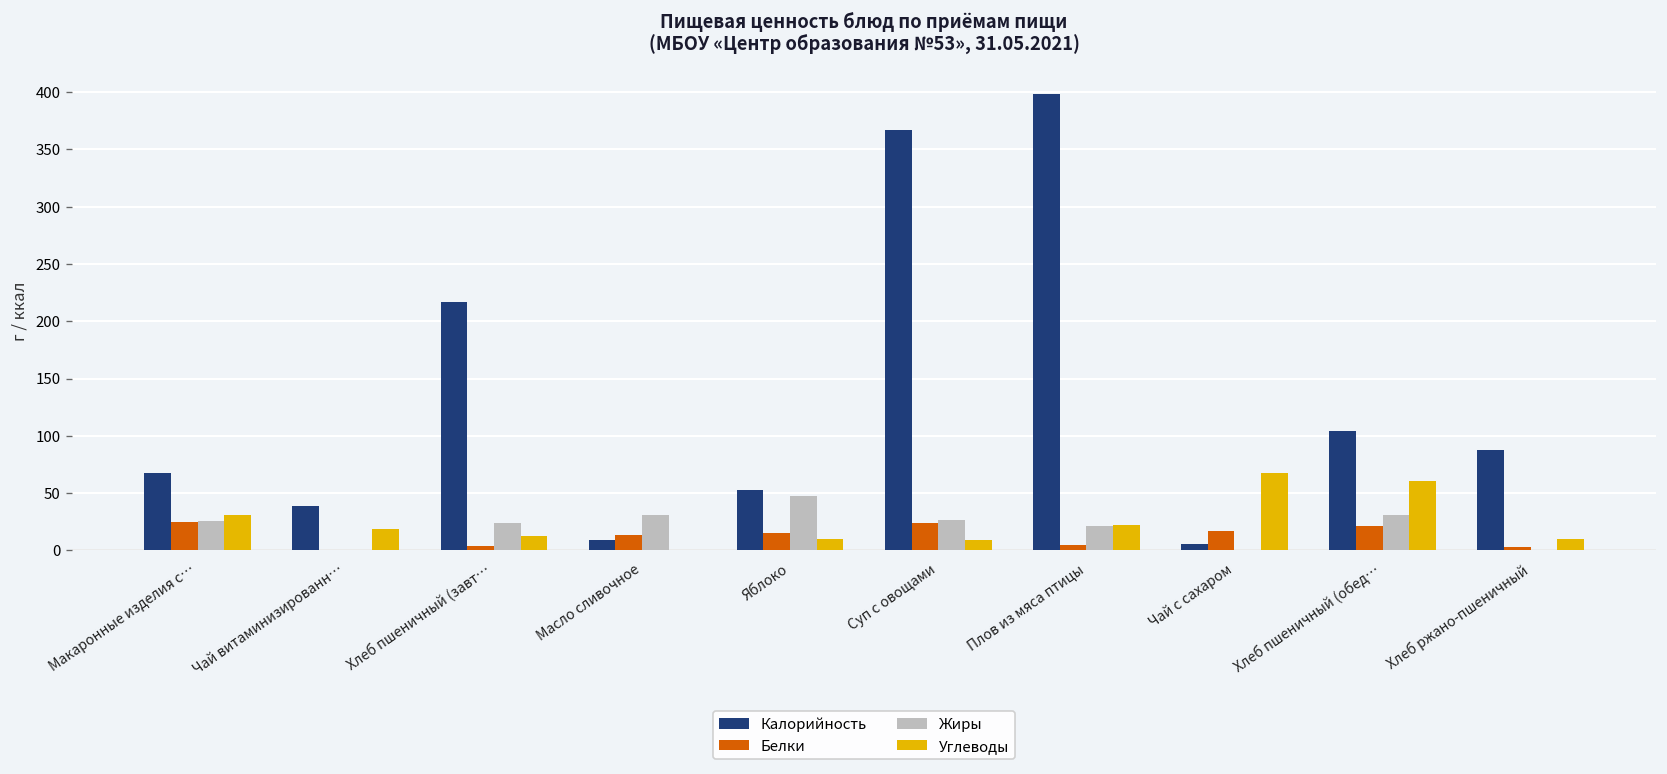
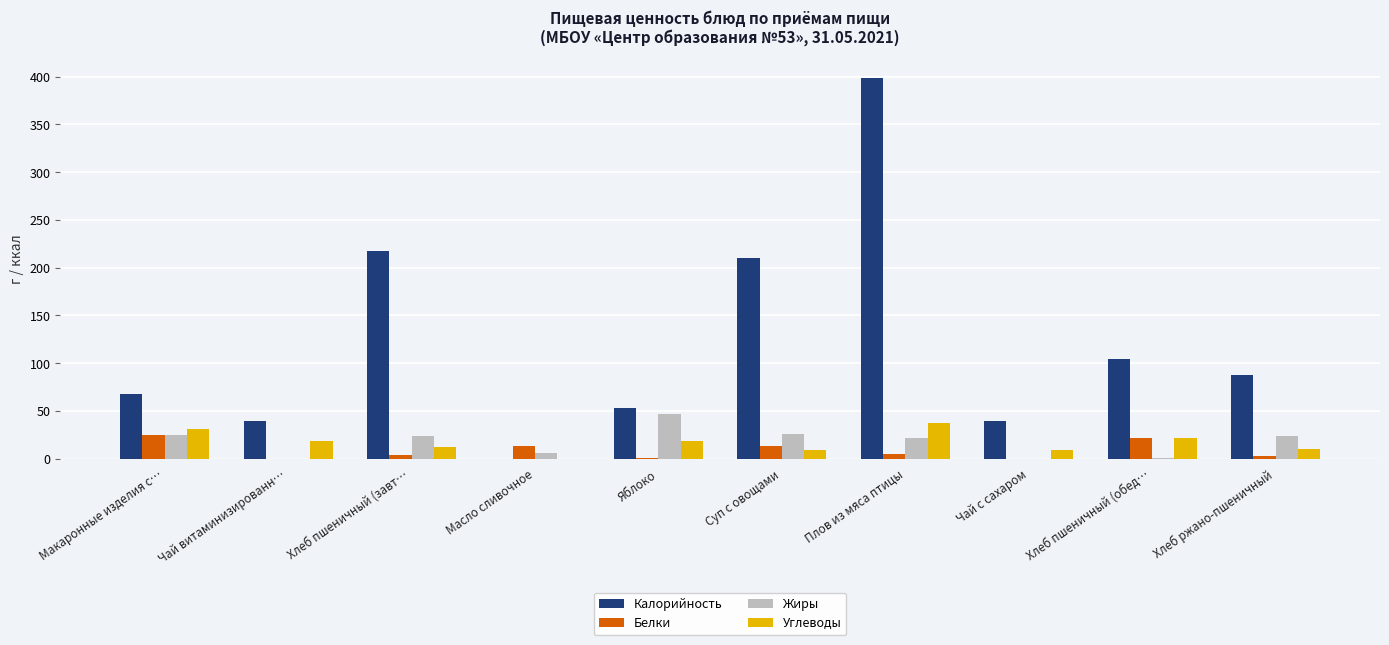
Калорийность, Масло сливочное: 10 -> 0
Жиры, Масло сливочное: 30 -> 10
Белки, Яблоко: 10 -> 0
Углеводы, Яблоко: 10 -> 20
Калорийность, Суп с овощами: 370 -> 210
Белки, Суп с овощами: 20 -> 10
Углеводы, Плов из мяса птицы: 20 -> 40
Калорийность, Чай с сахаром: 10 -> 40
Белки, Чай с сахаром: 20 -> 0
Углеводы, Чай с сахаром: 70 -> 10
Жиры, Хлеб пшеничный (обед…: 30 -> 0
Углеводы, Хлеб пшеничный (обед…: 60 -> 20
Жиры, Хлеб ржано-пшеничный: 0 -> 20
